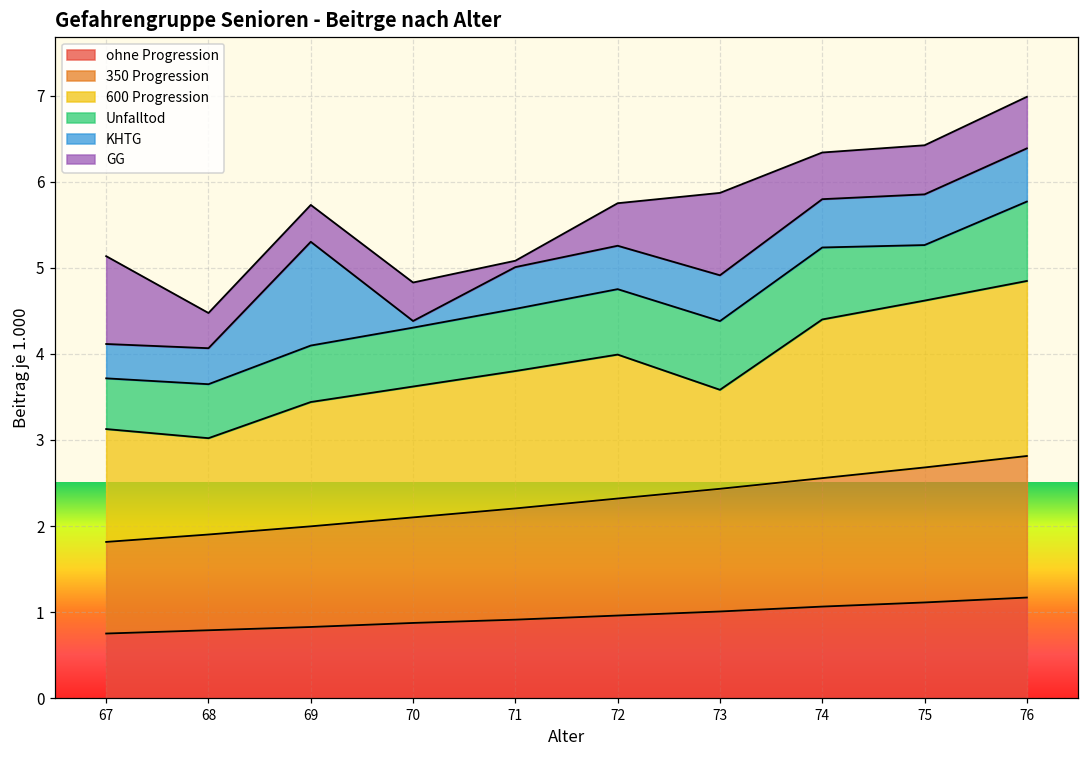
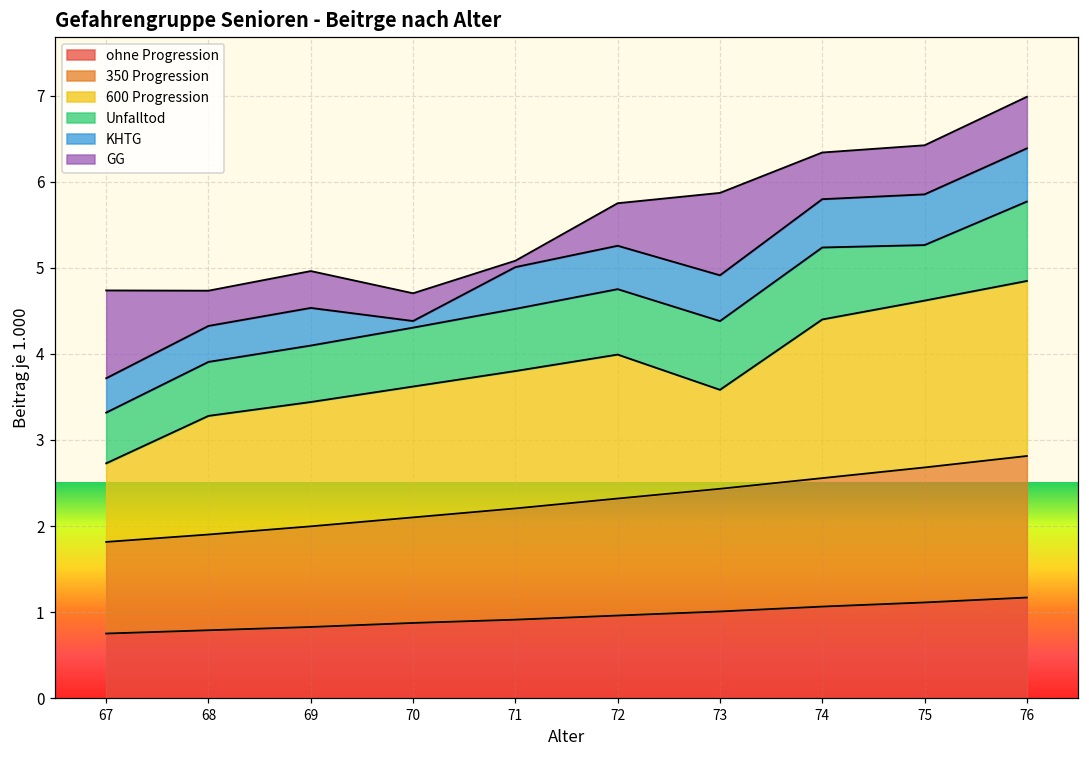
600 Progression, 67: 1.3 -> 0.9
600 Progression, 68: 1.1 -> 1.4
KHTG, 69: 1.2 -> 0.4
GG, 70: 0.4 -> 0.3
